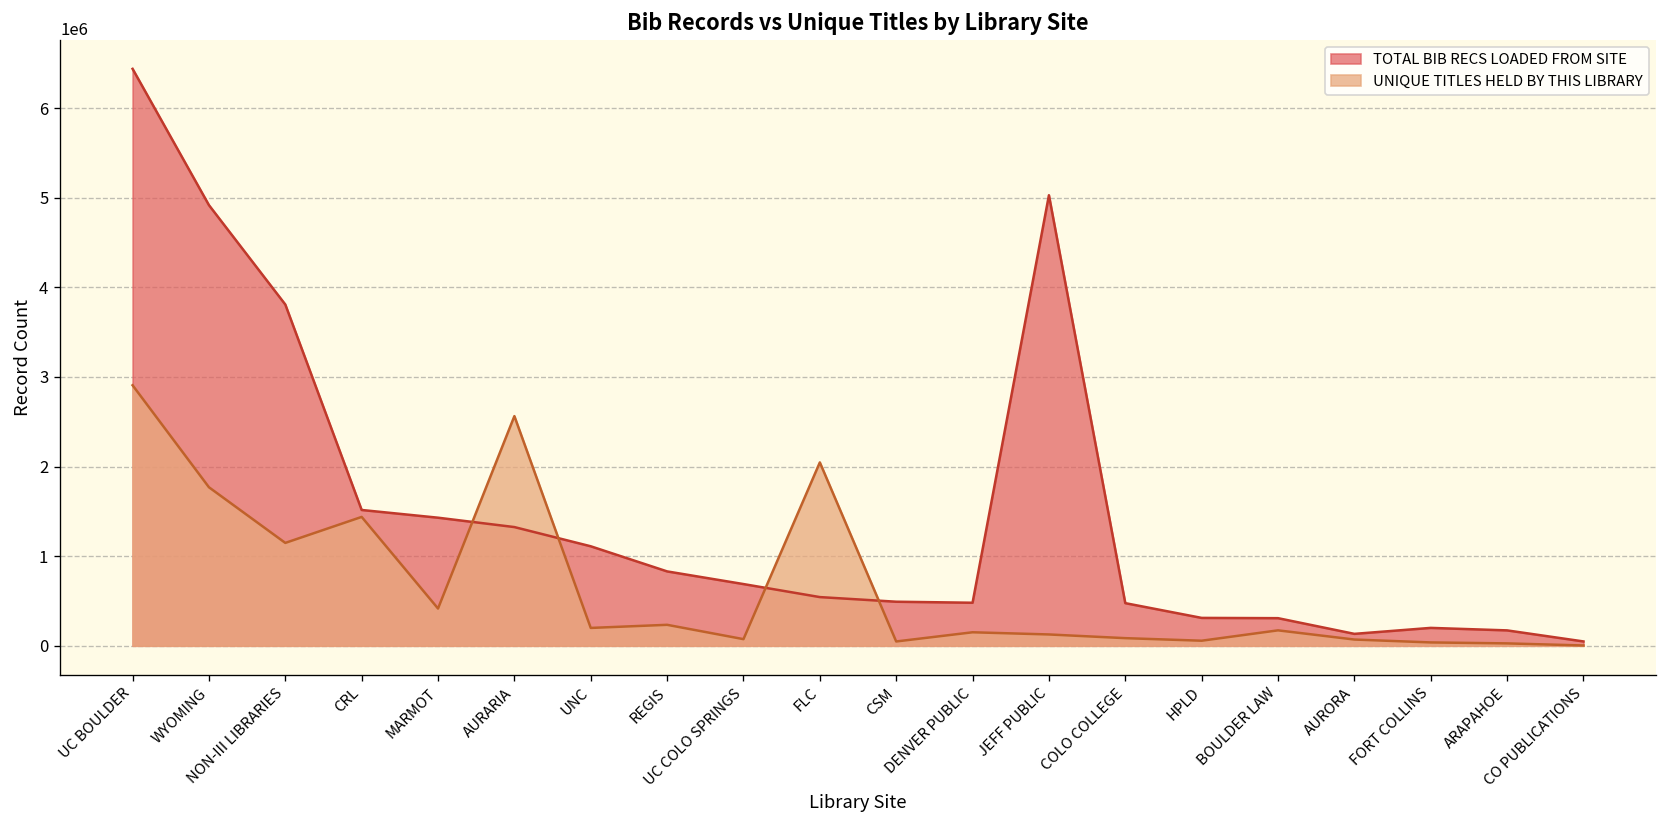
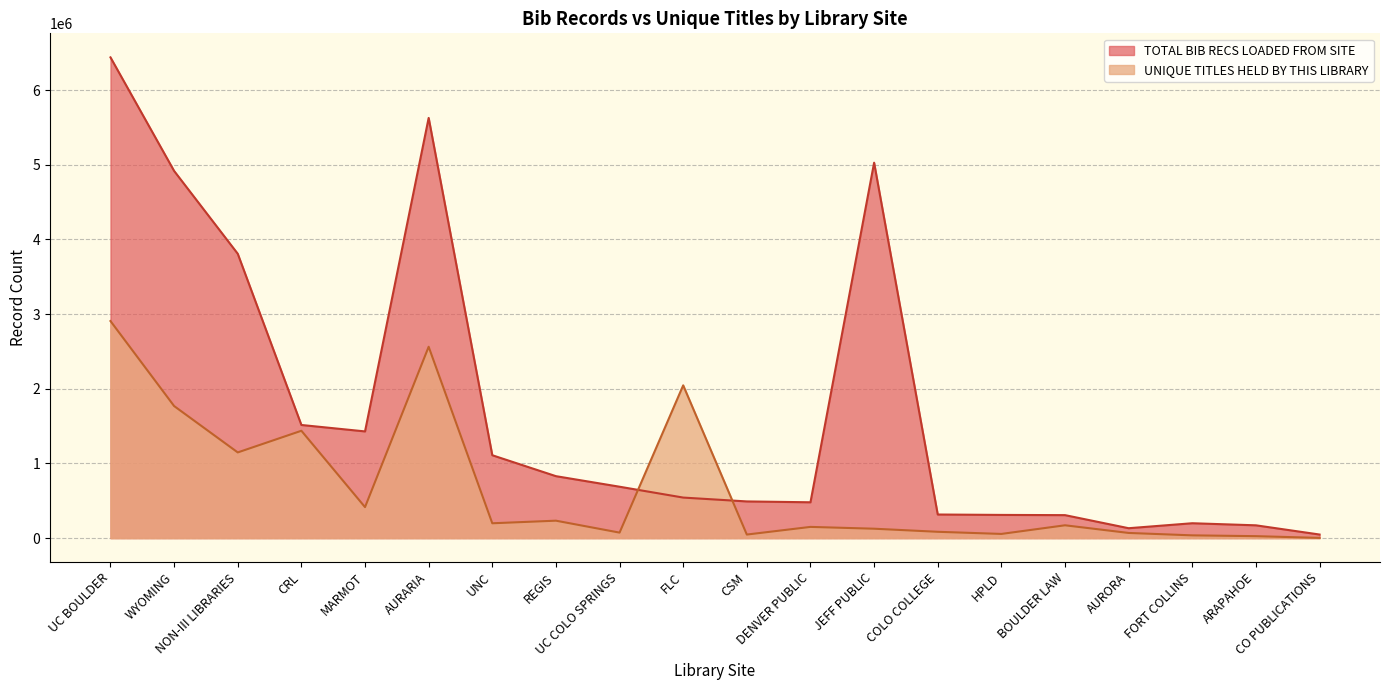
TOTAL BIB RECS LOADED FROM SITE, AURARIA: 1300000 -> 5600000
TOTAL BIB RECS LOADED FROM SITE, COLO COLLEGE: 500000 -> 300000
